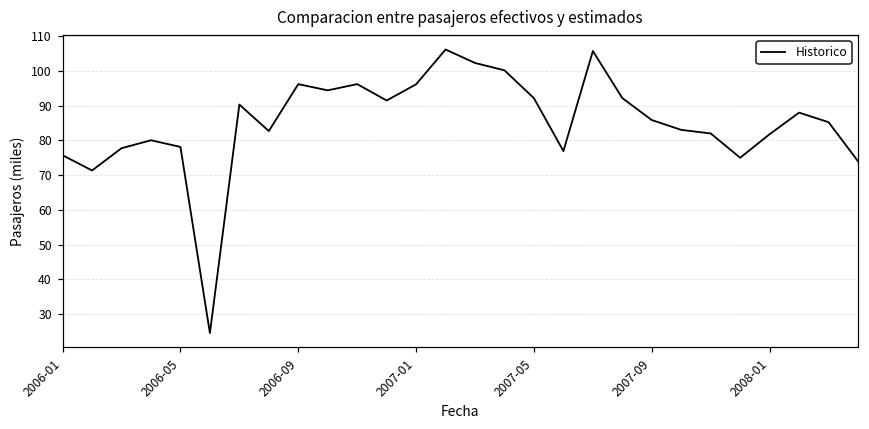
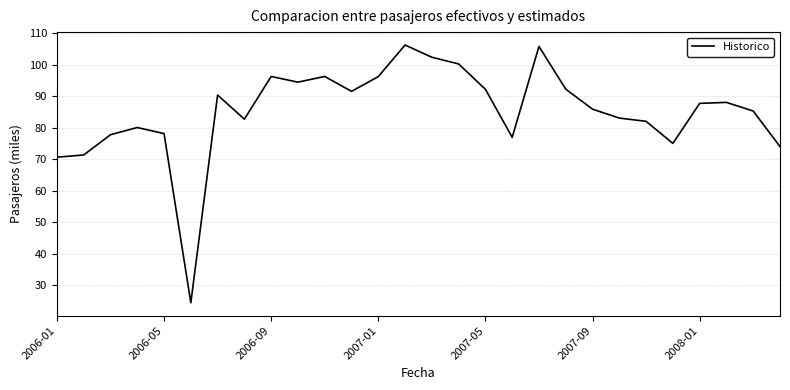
2006-01: 76 -> 71
2008-01: 82 -> 88
